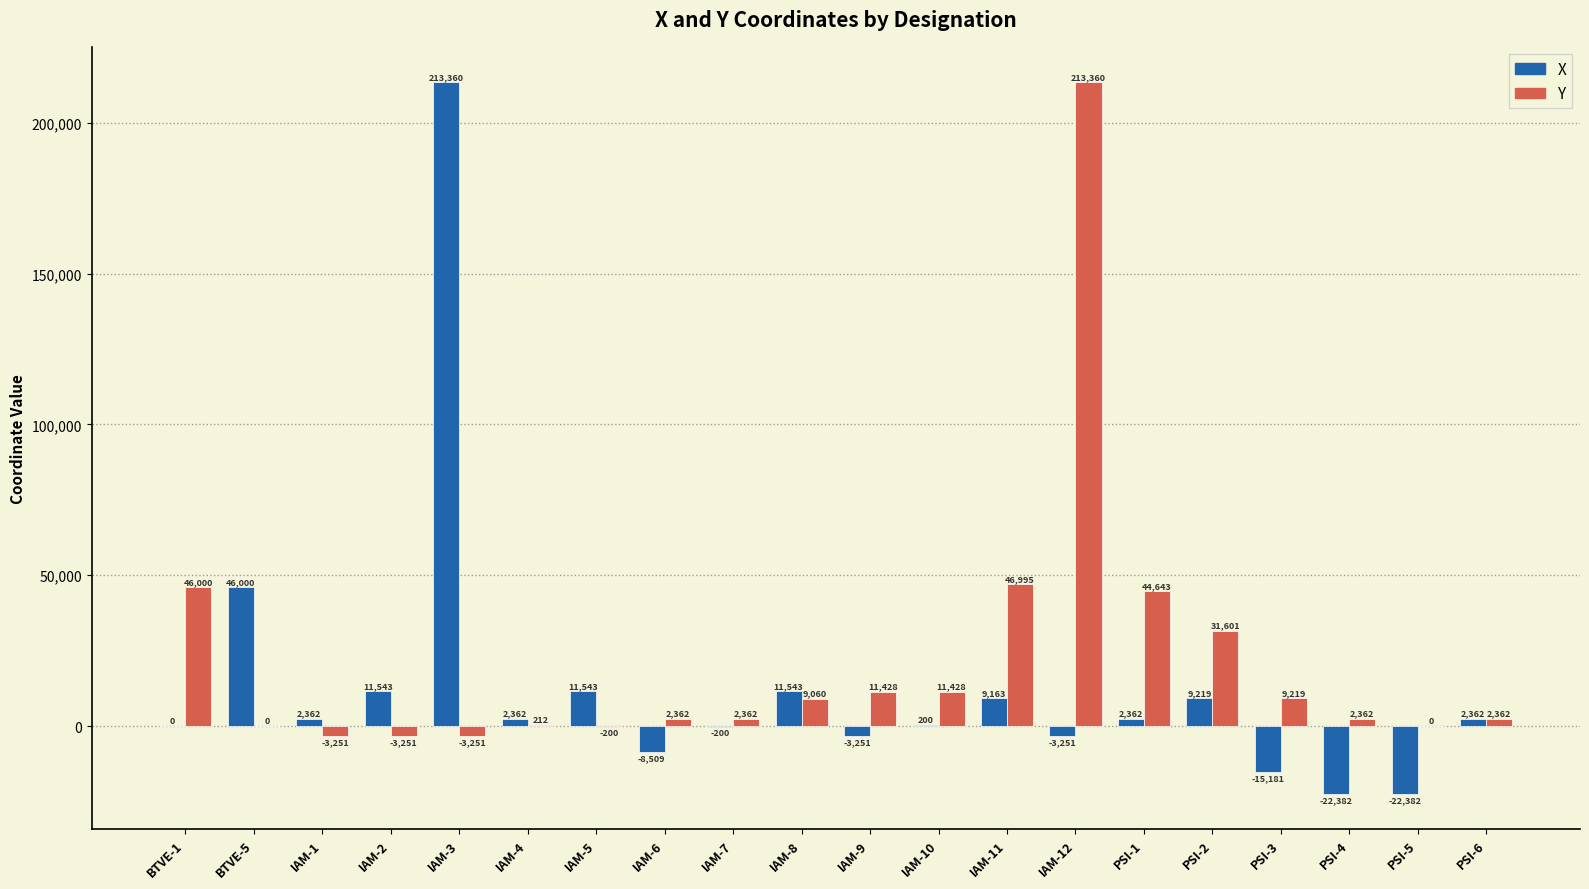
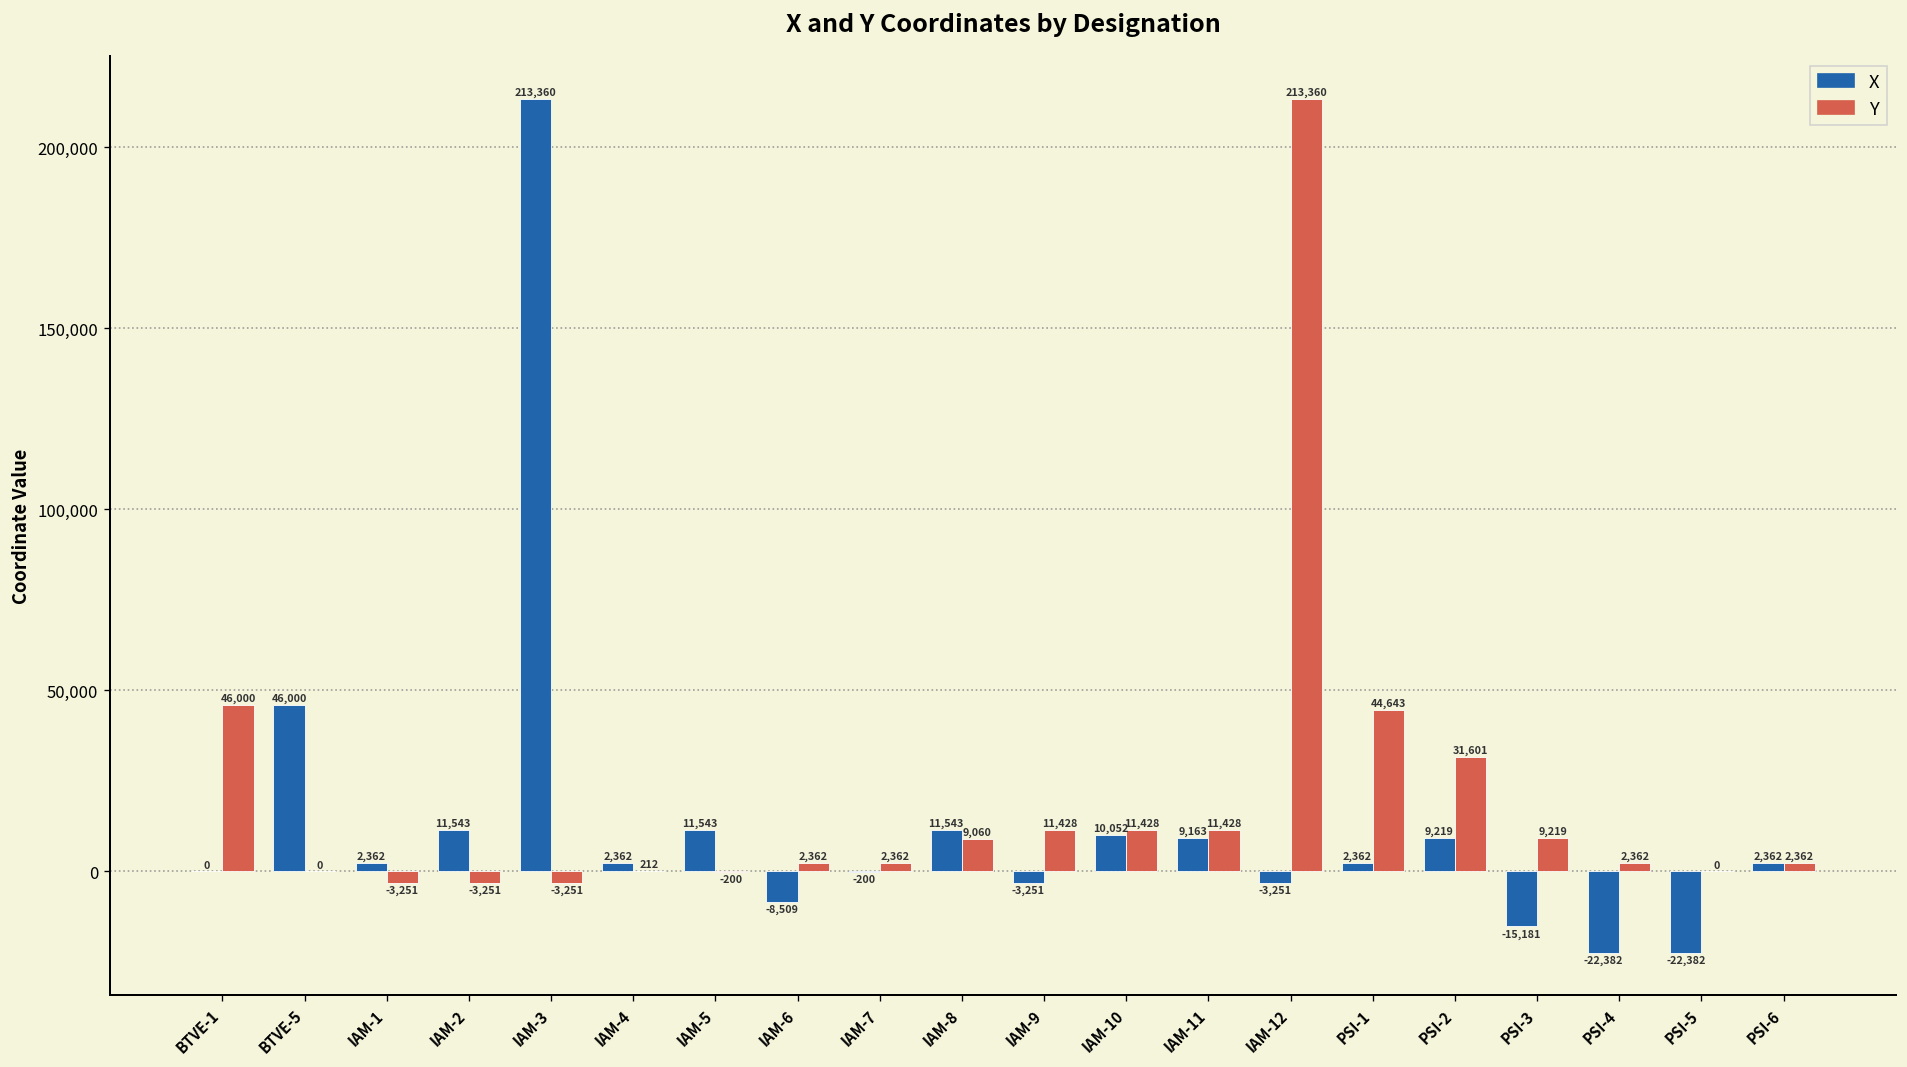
X, IAM-10: 200 -> 10,052
Y, IAM-11: 46,995 -> 11,428
